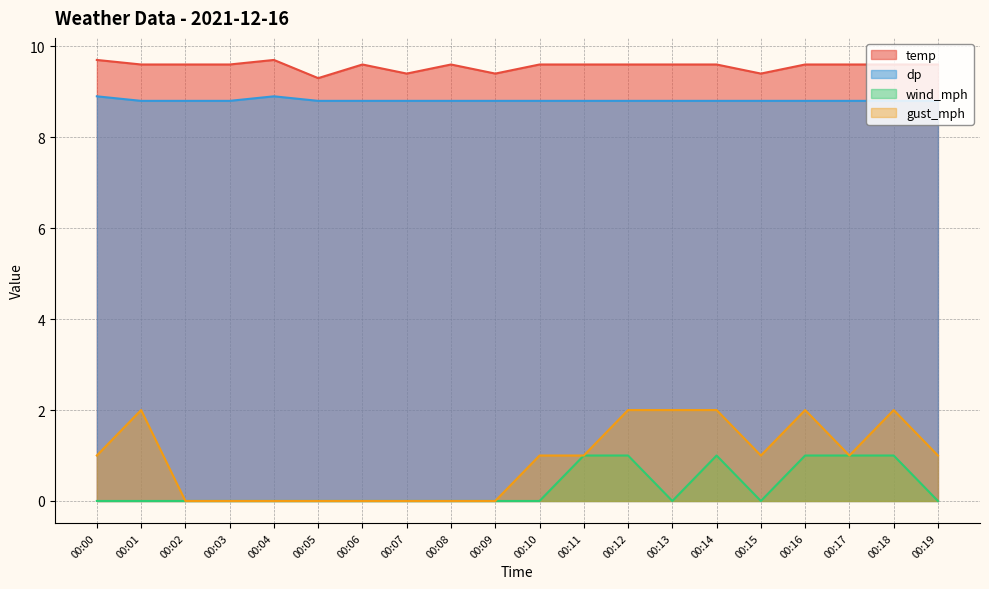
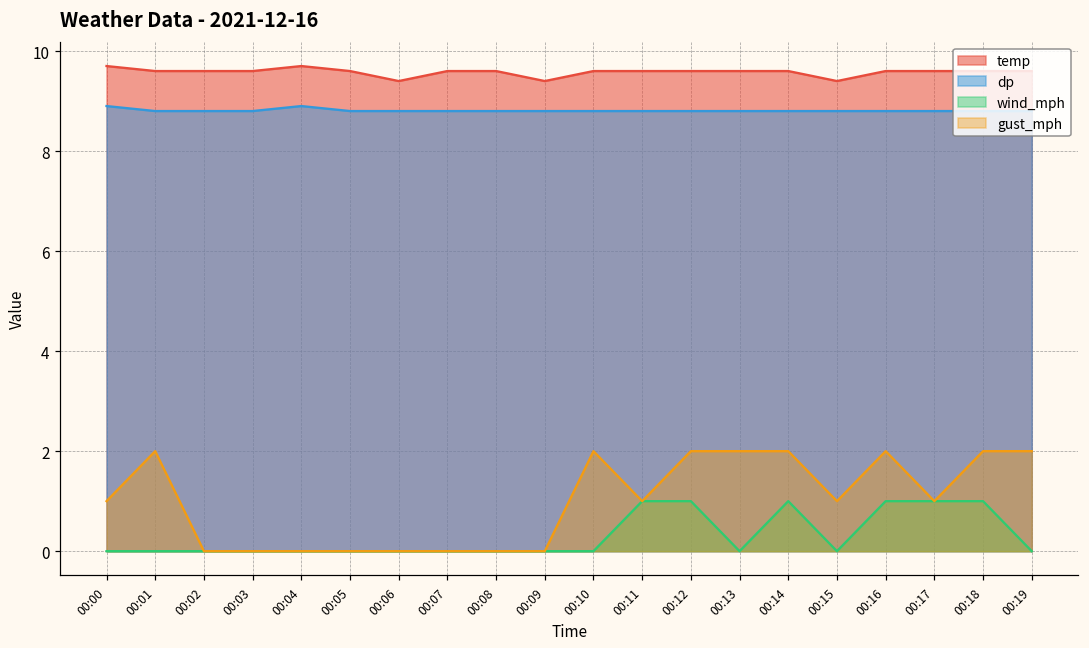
temp, 00:05: 9.3 -> 9.6
temp, 00:06: 9.6 -> 9.4
temp, 00:07: 9.4 -> 9.6
gust_mph, 00:10: 1 -> 2
gust_mph, 00:19: 1 -> 2
